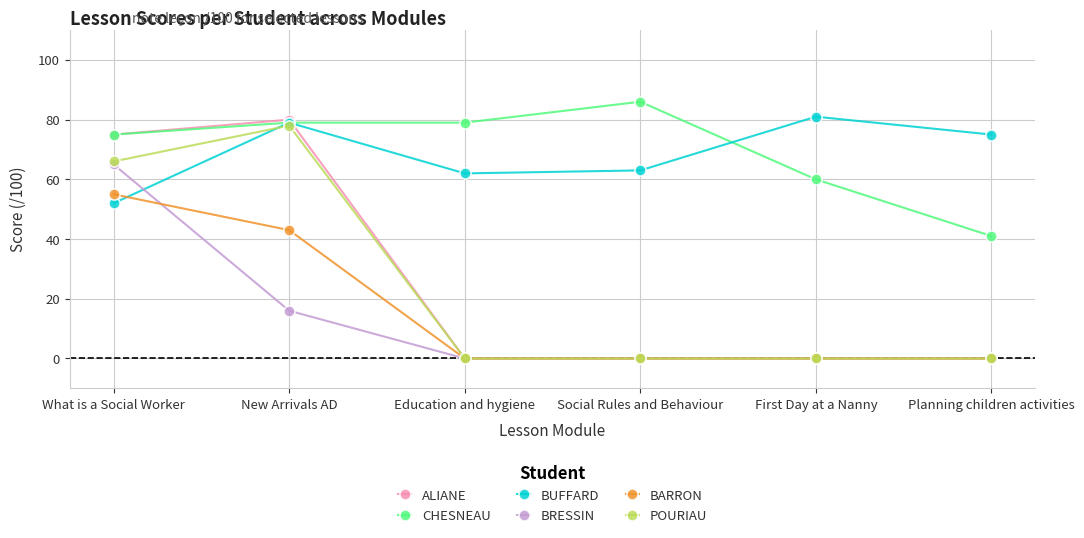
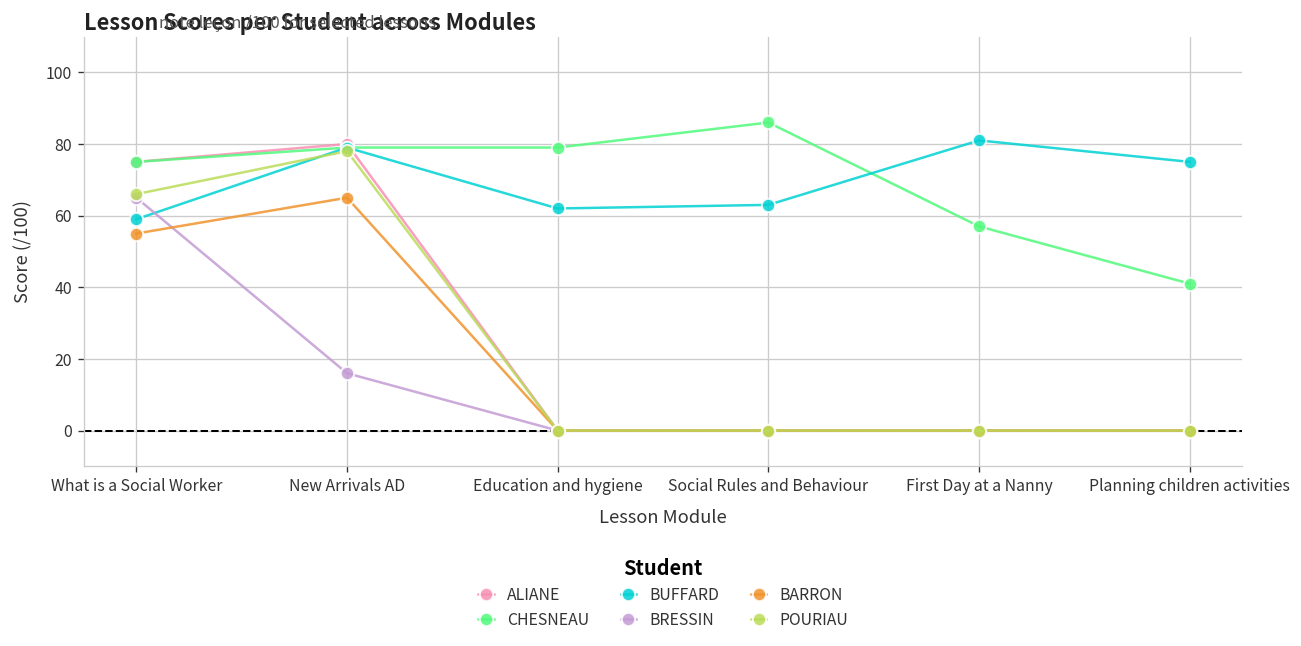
BUFFARD, What is a Social Worker: 52 -> 59
BARRON, New Arrivals AD: 43 -> 65
CHESNEAU, First Day at a Nanny: 60 -> 57
